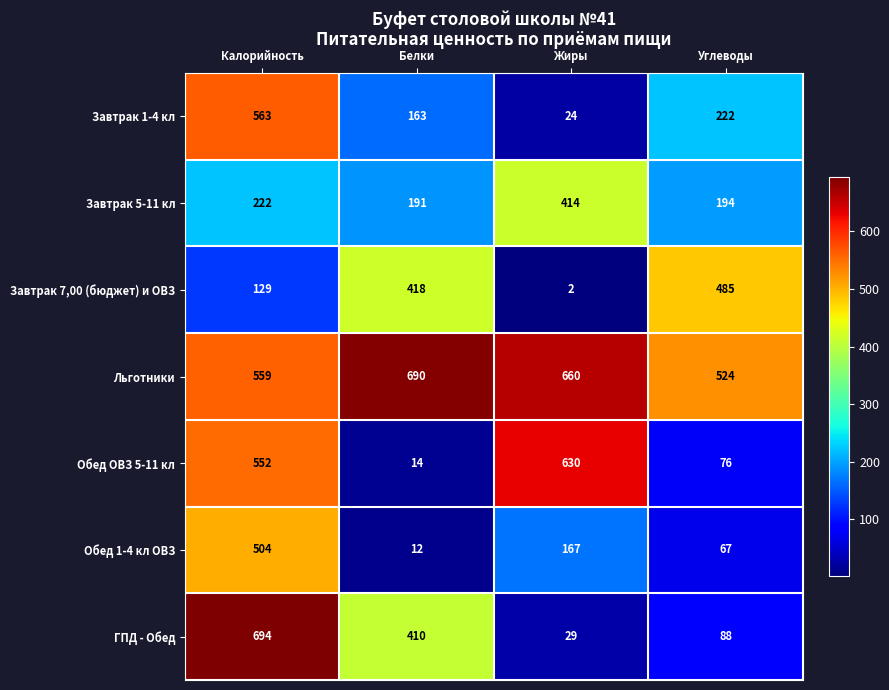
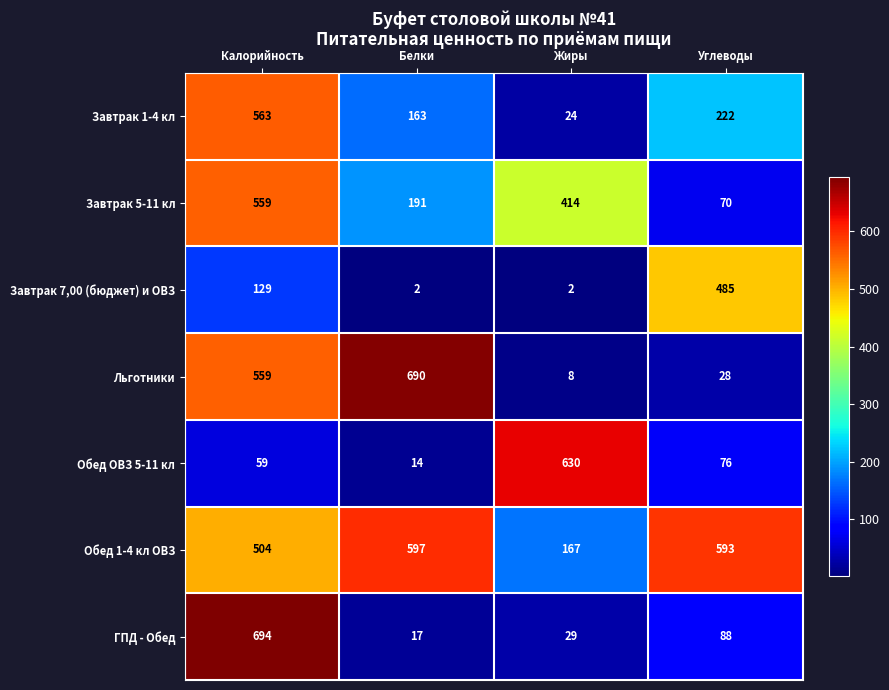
Завтрак 5-11 кл, Калорийность: 222 -> 559
Завтрак 5-11 кл, Углеводы: 194 -> 70
Завтрак 7,00 (бюджет) и ОВЗ, Белки: 418 -> 2
Льготники, Жиры: 660 -> 8
Льготники, Углеводы: 524 -> 28
Обед ОВЗ 5-11 кл, Калорийность: 552 -> 59
Обед 1-4 кл ОВЗ, Белки: 12 -> 597
Обед 1-4 кл ОВЗ, Углеводы: 67 -> 593
ГПД - Обед, Белки: 410 -> 17
